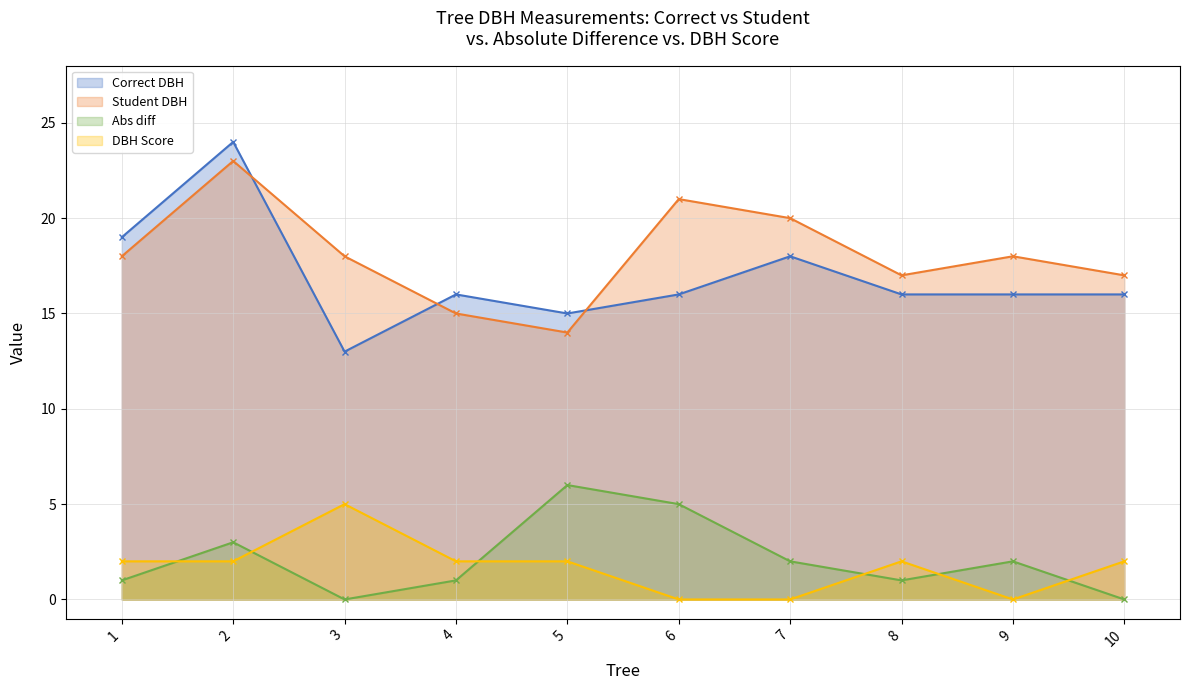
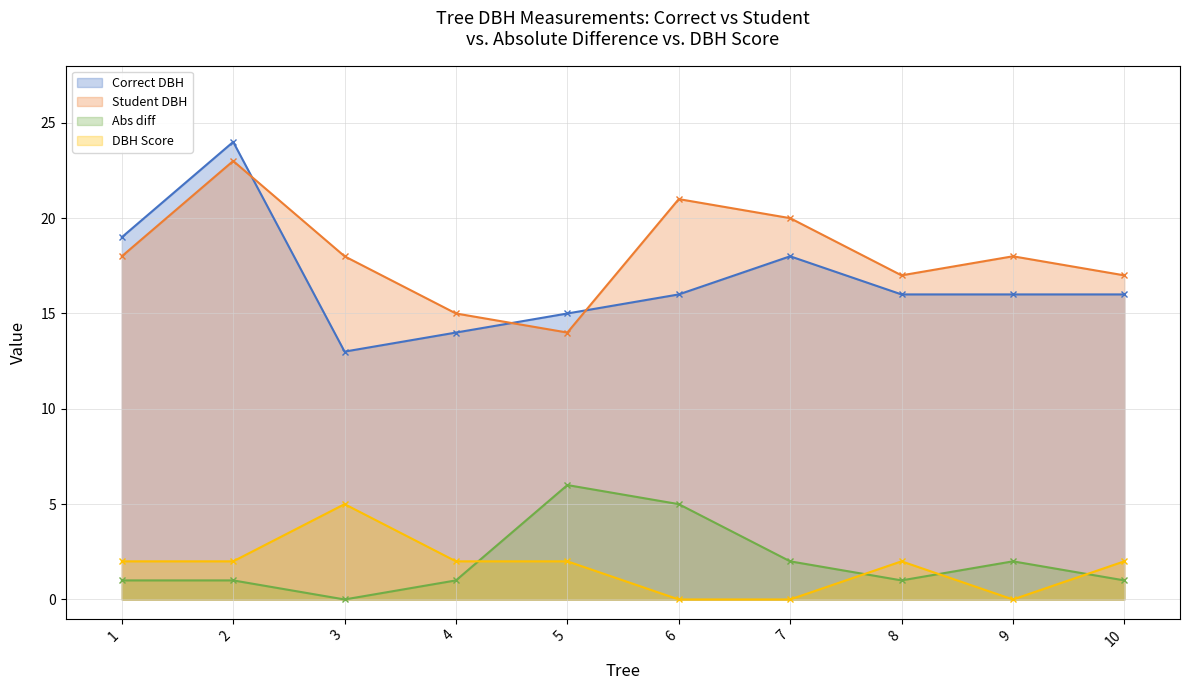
Abs diff, 2: 3 -> 1
Correct DBH, 4: 16 -> 14
Abs diff, 10: 0 -> 1
